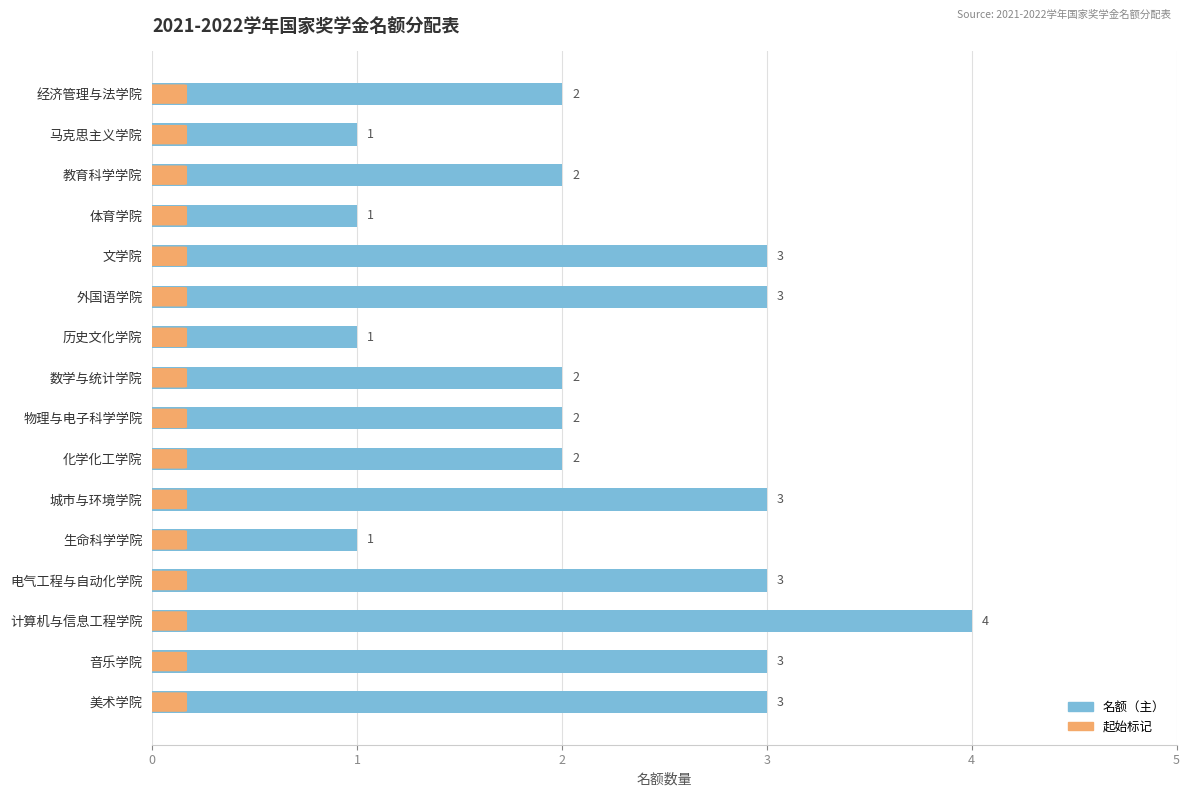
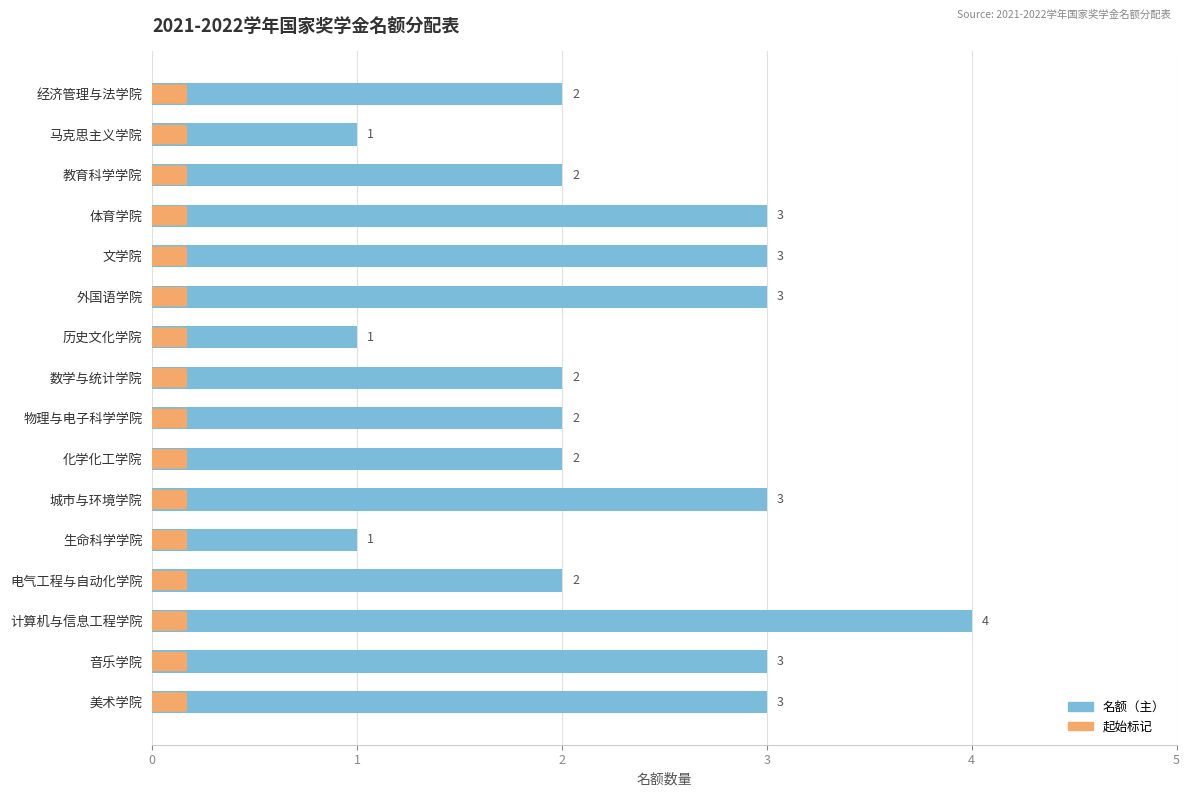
体育学院: 1 -> 3
电气工程与自动化学院: 3 -> 2
